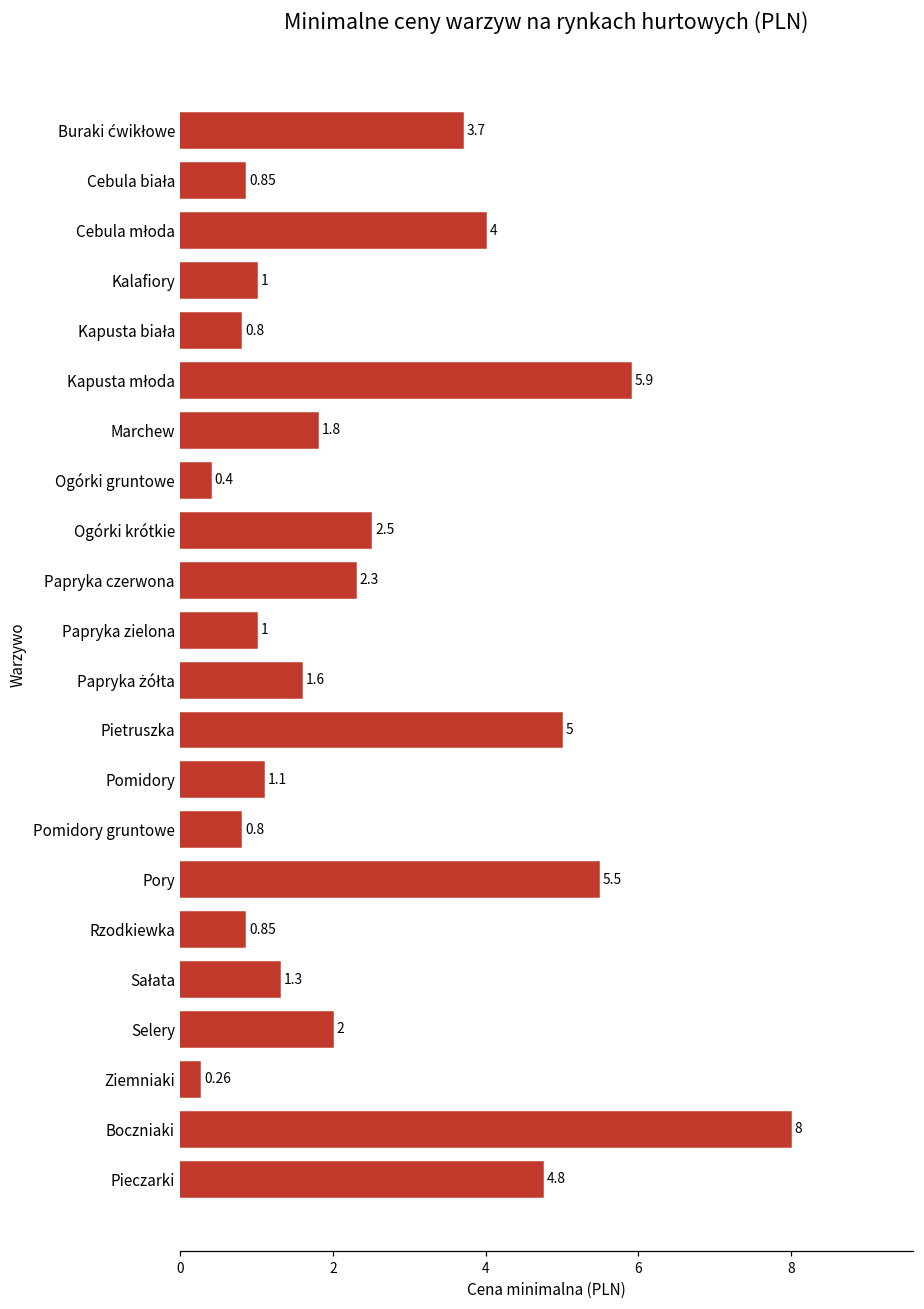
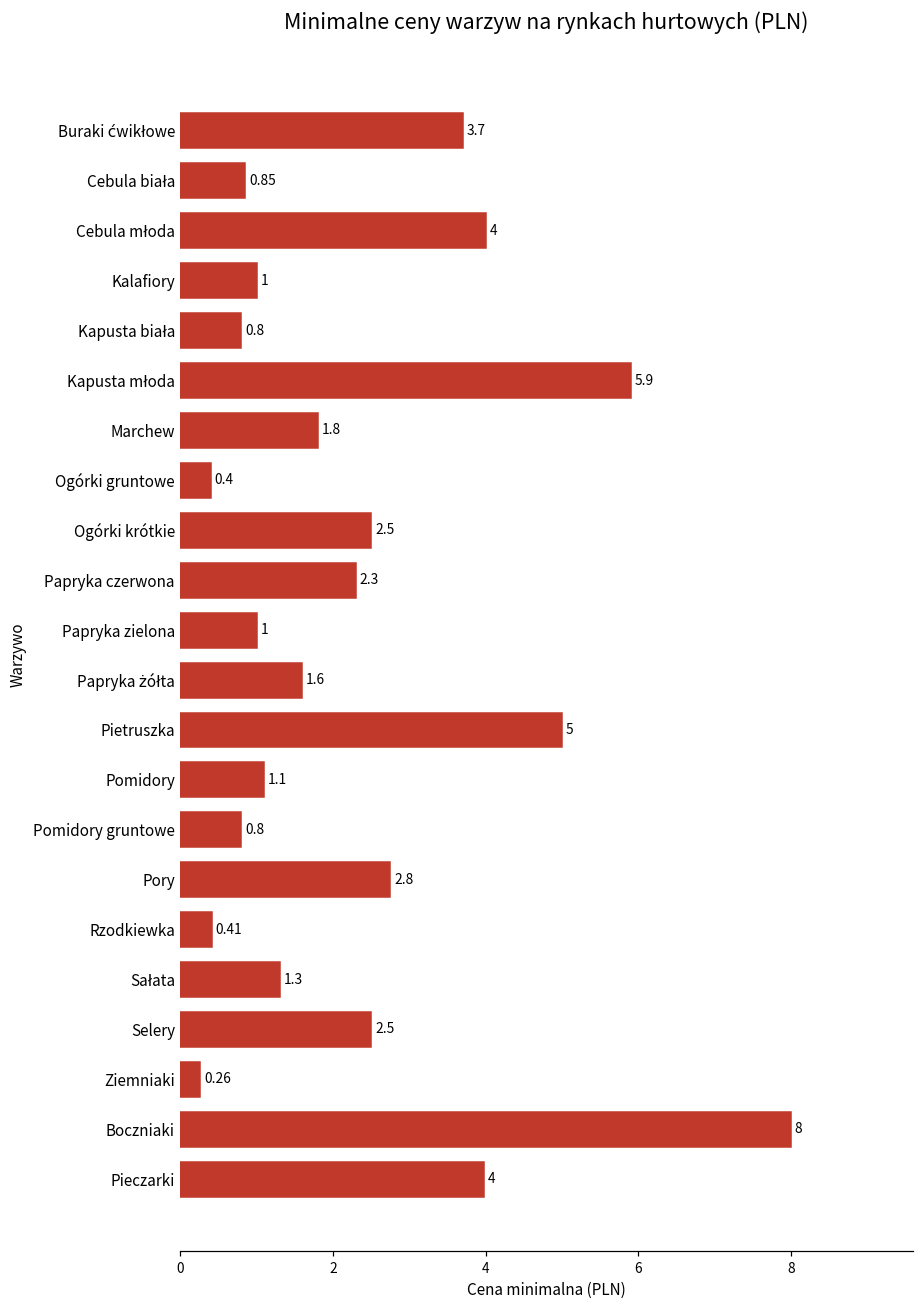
Pory: 5.5 -> 2.8
Rzodkiewka: 0.85 -> 0.41
Selery: 2 -> 2.5
Pieczarki: 4.8 -> 4
